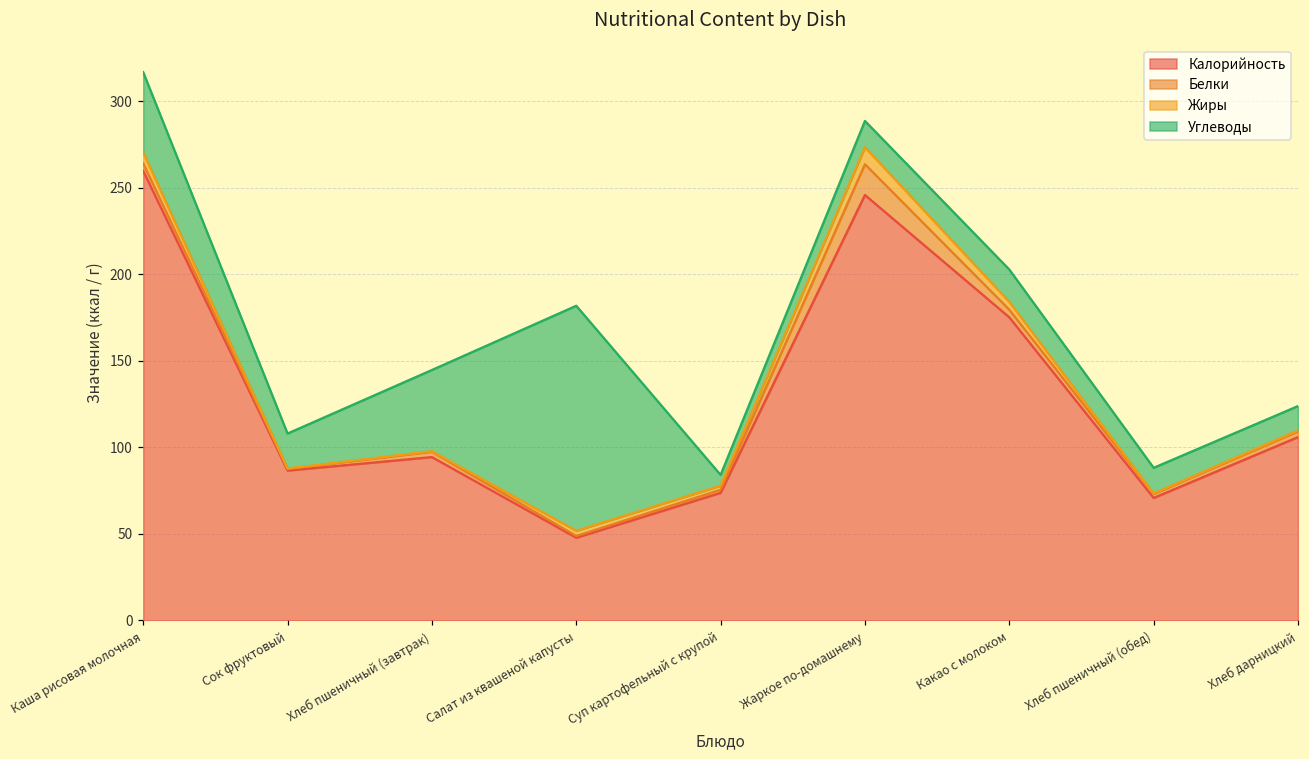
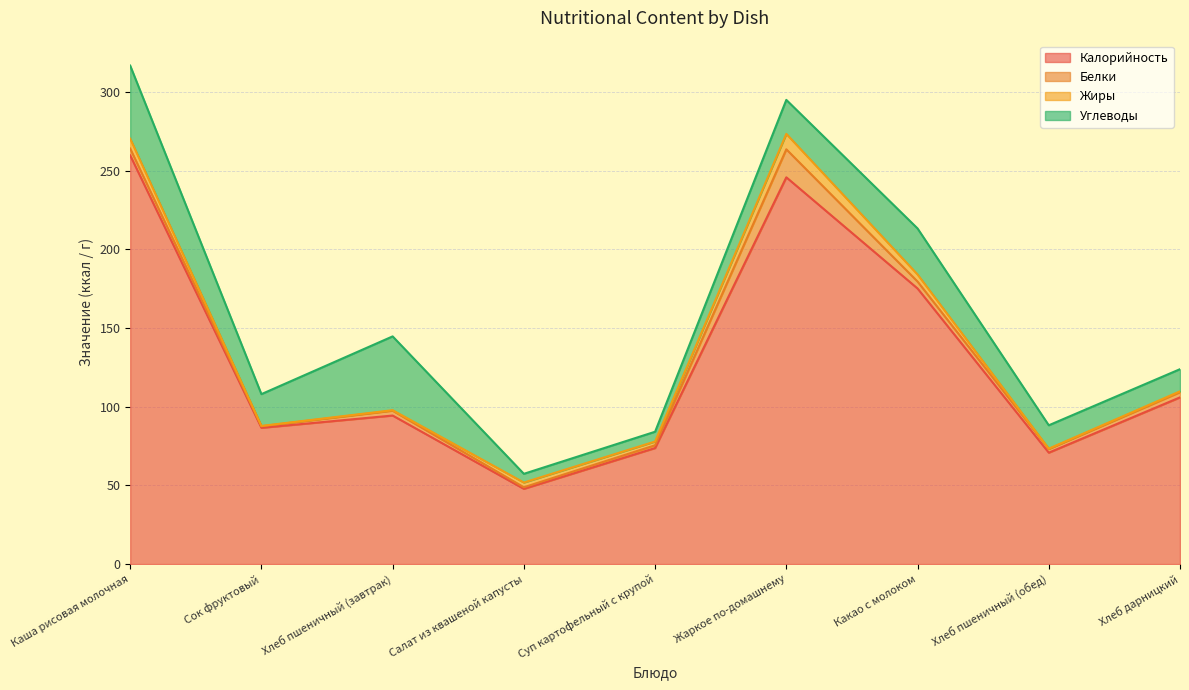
Углеводы, Салат из квашеной капусты: 130 -> 6
Углеводы, Жаркое по-домашнему: 15 -> 22
Углеводы, Какао с молоком: 19 -> 29
